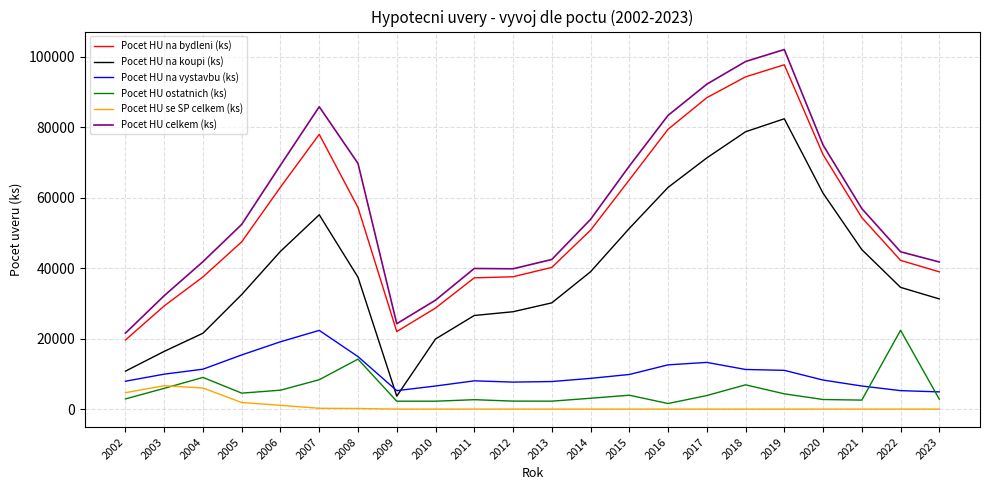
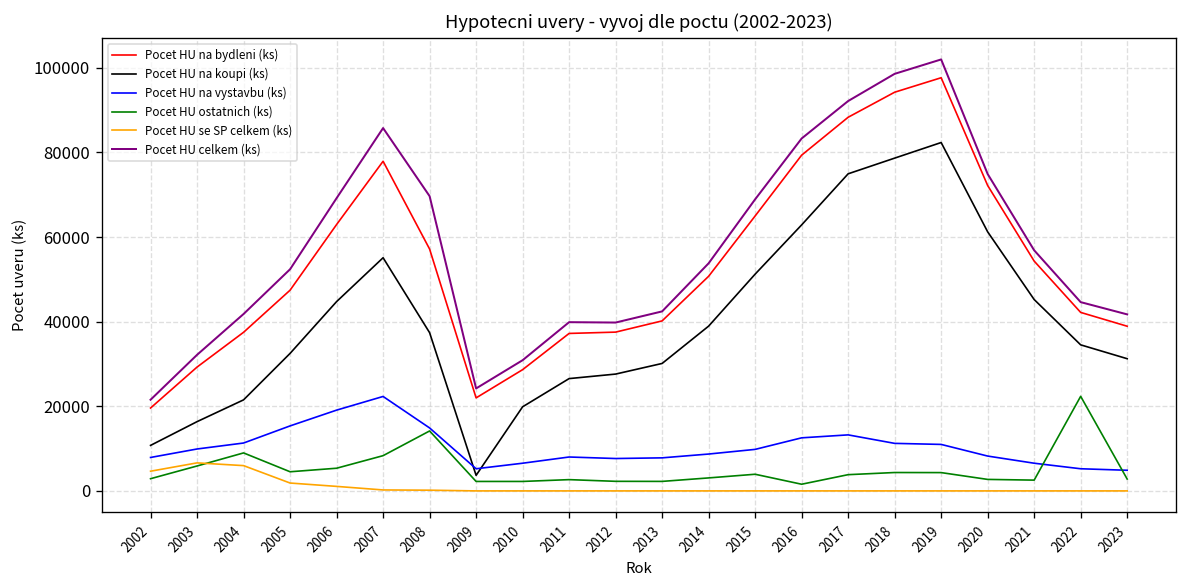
Pocet HU na koupi (ks), 2017: 71000 -> 75000
Pocet HU ostatnich (ks), 2018: 7000 -> 4000
